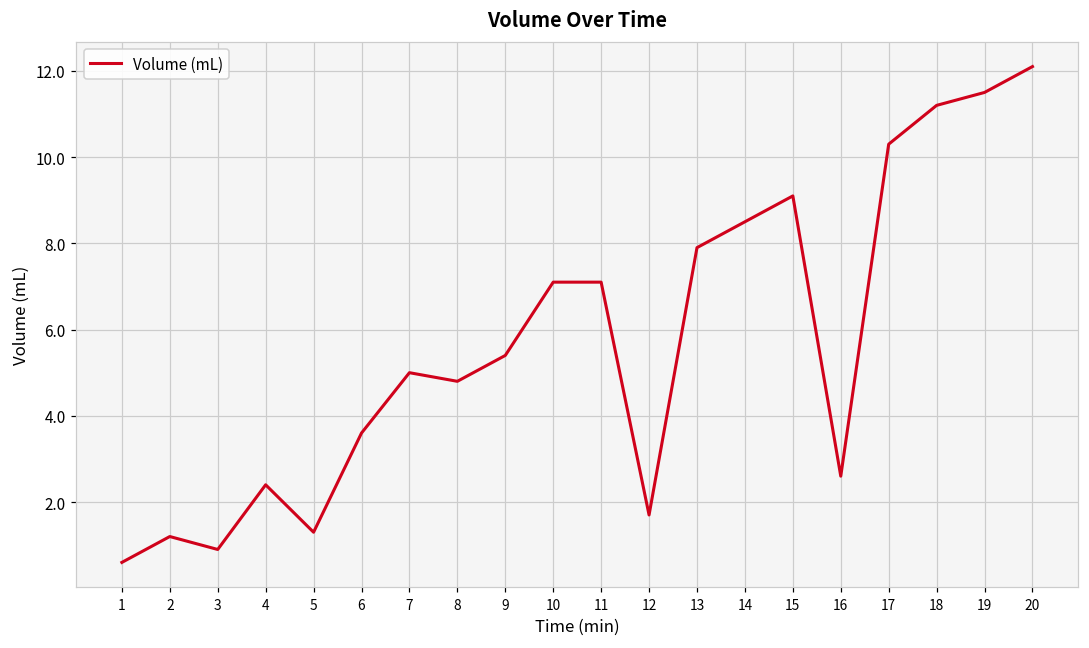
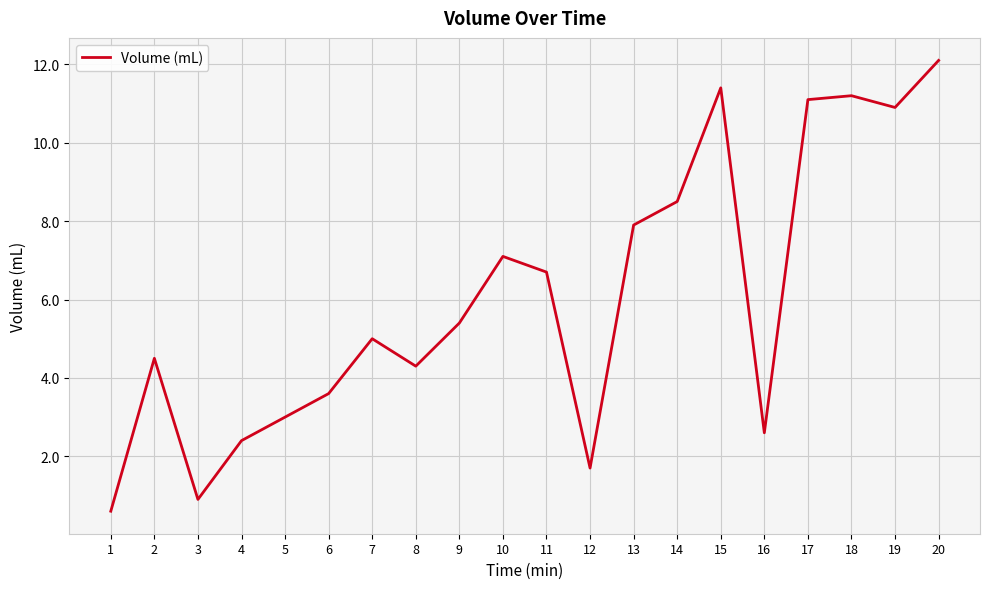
2: 1.2 -> 4.5
5: 1.3 -> 3.0
8: 4.8 -> 4.3
11: 7.1 -> 6.7
15: 9.1 -> 11.4
17: 10.3 -> 11.1
19: 11.5 -> 10.9
